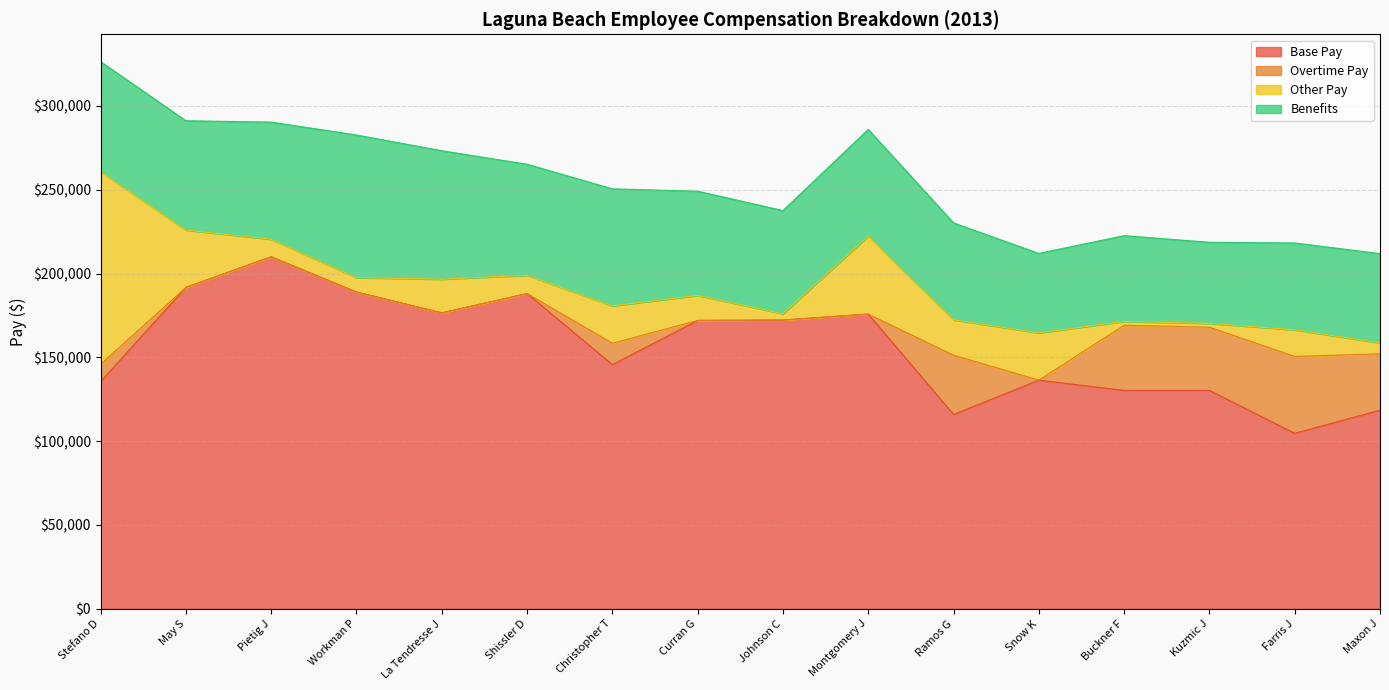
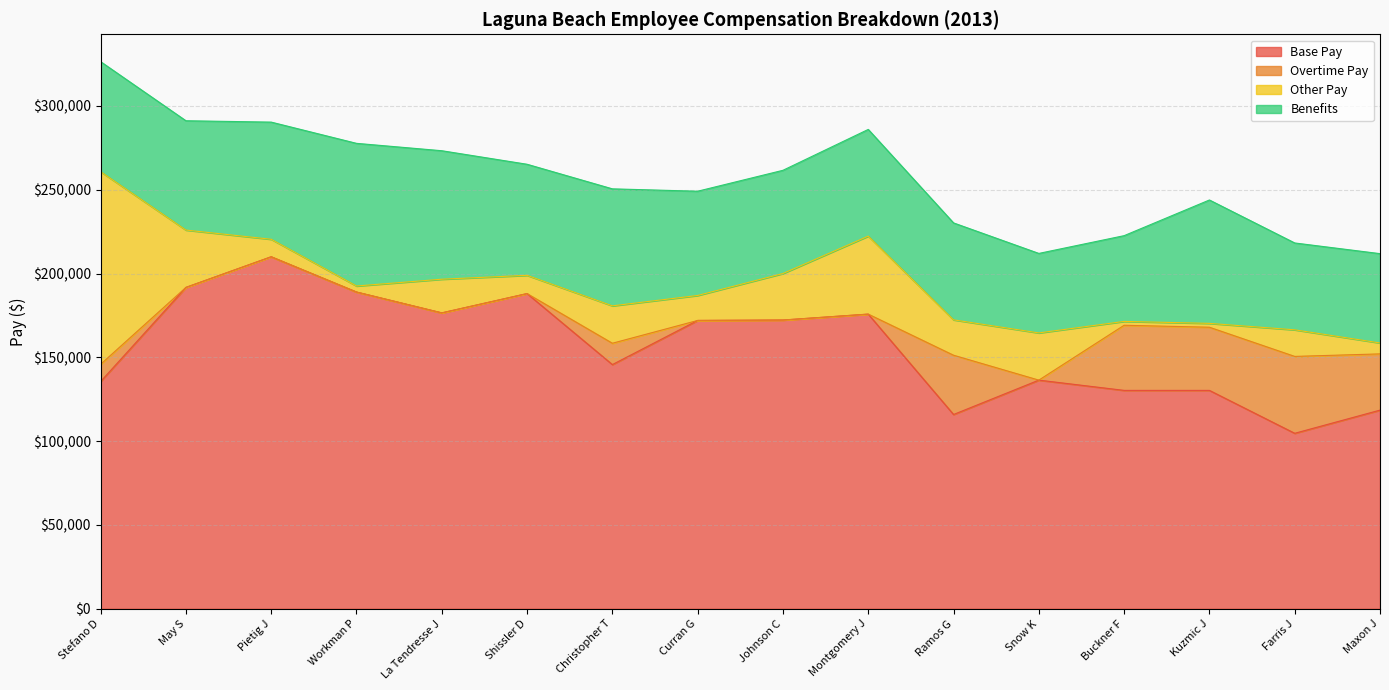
Other Pay, Workman P: $9,000 -> $4,000
Other Pay, Johnson C: $4,000 -> $28,000
Benefits, Kuzmic J: $48,000 -> $74,000
